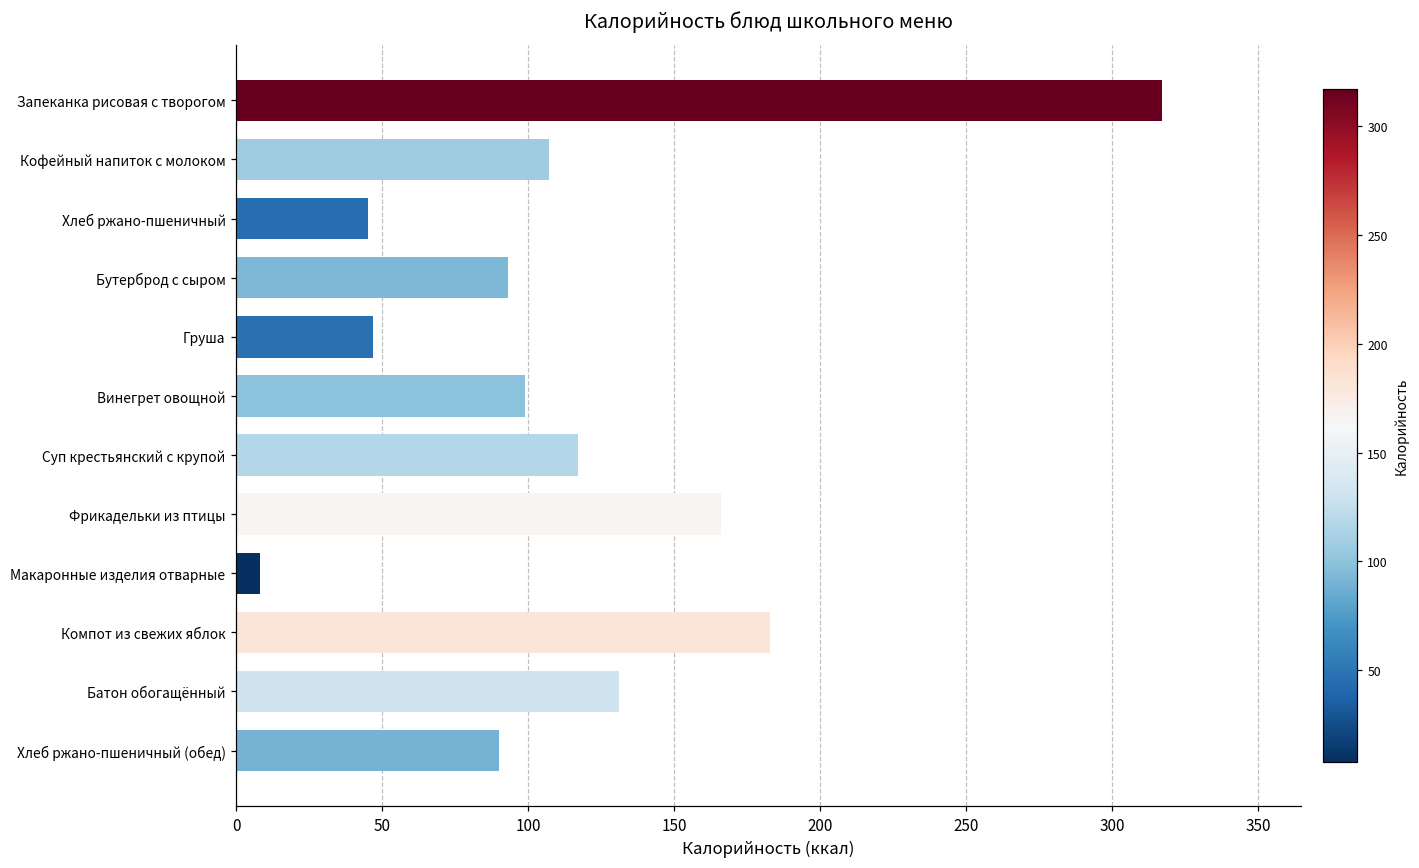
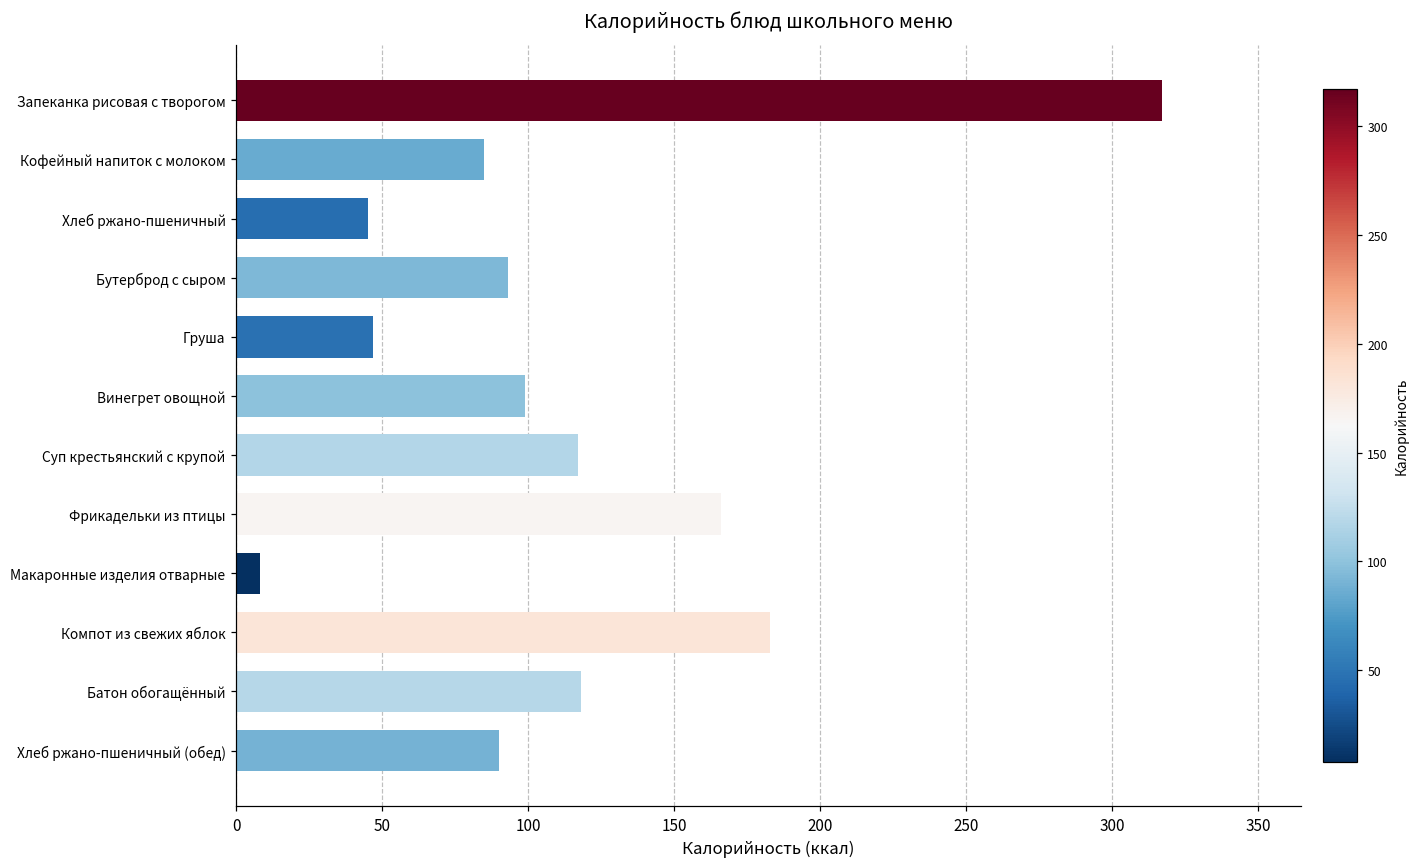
Кофейный напиток с молоком: 107 -> 85
Батон обогащённый: 131 -> 118
